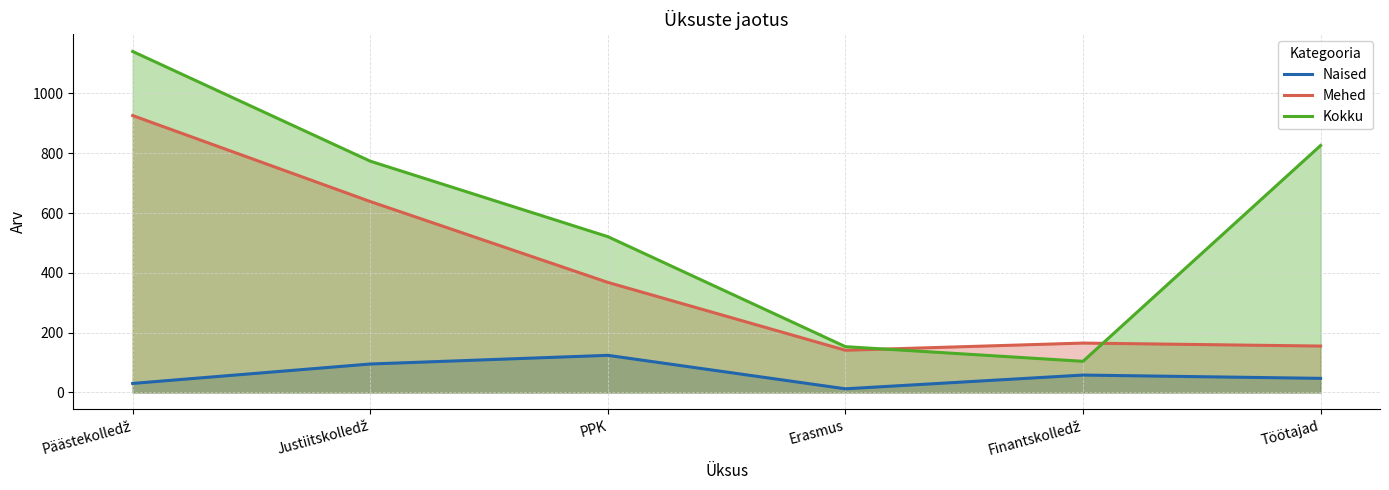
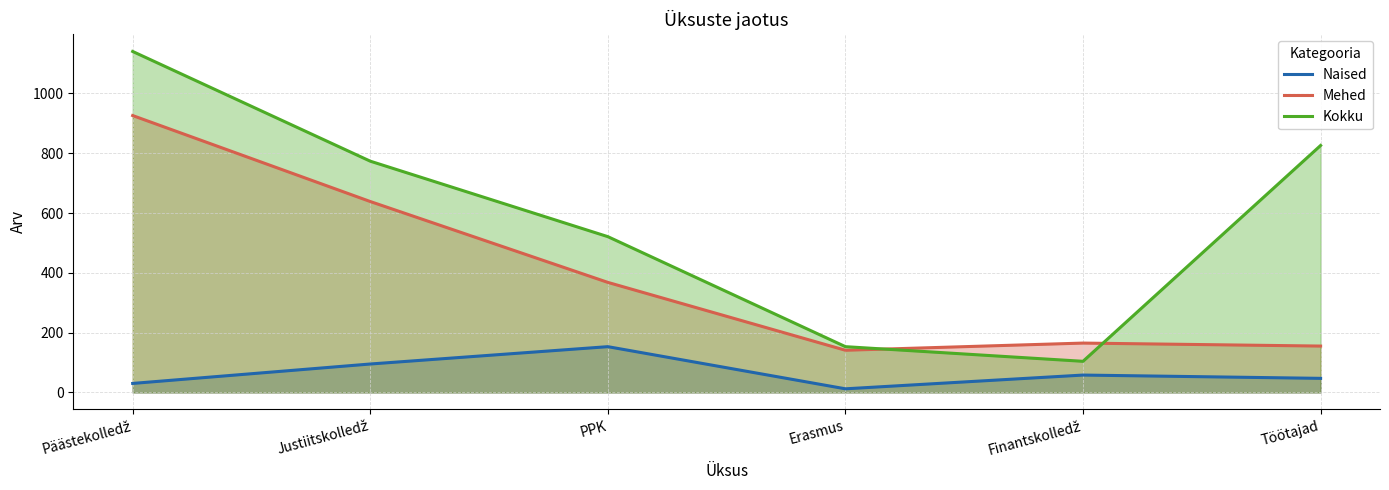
Naised, PPK: 120 -> 150
